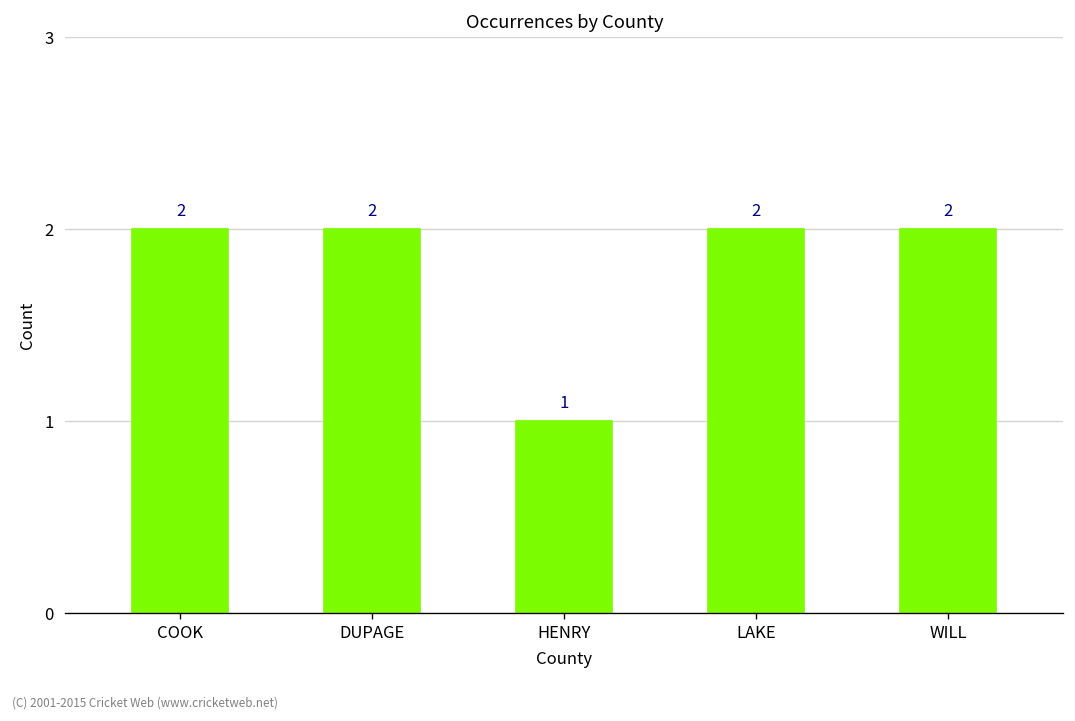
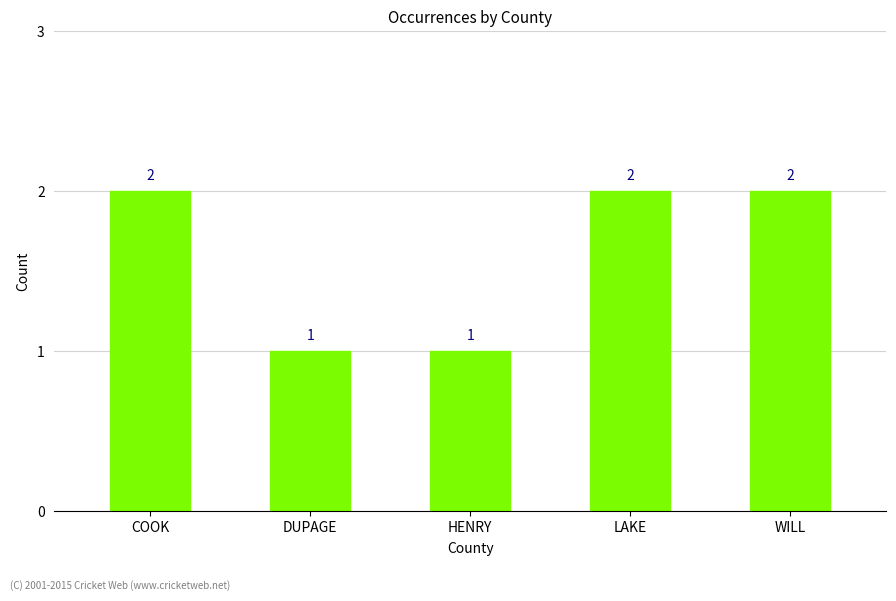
DUPAGE: 2 -> 1
